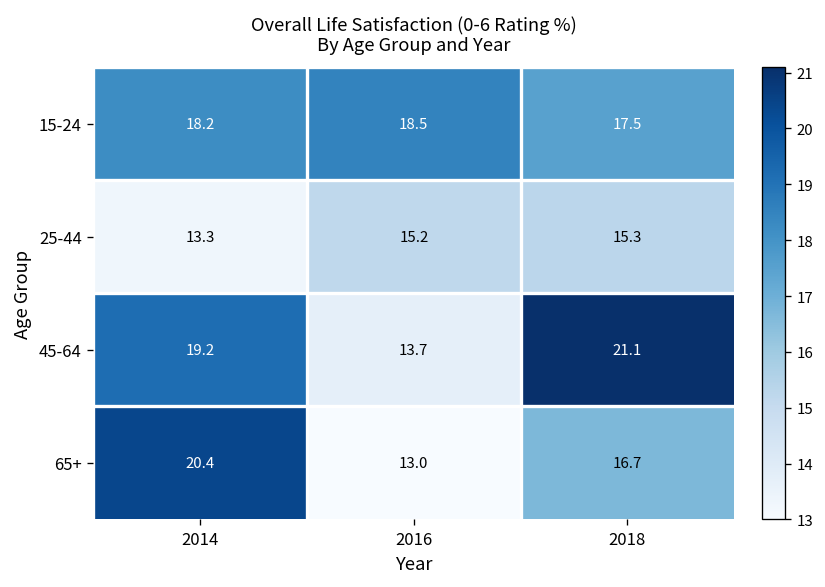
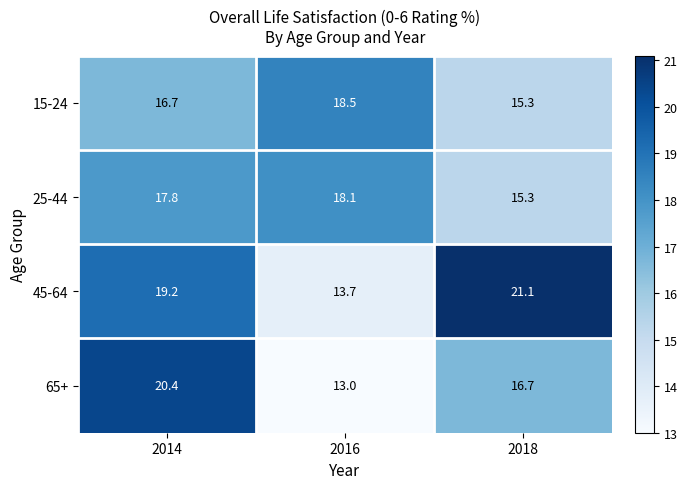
15-24, 2014: 18.2 -> 16.7
15-24, 2018: 17.5 -> 15.3
25-44, 2014: 13.3 -> 17.8
25-44, 2016: 15.2 -> 18.1
